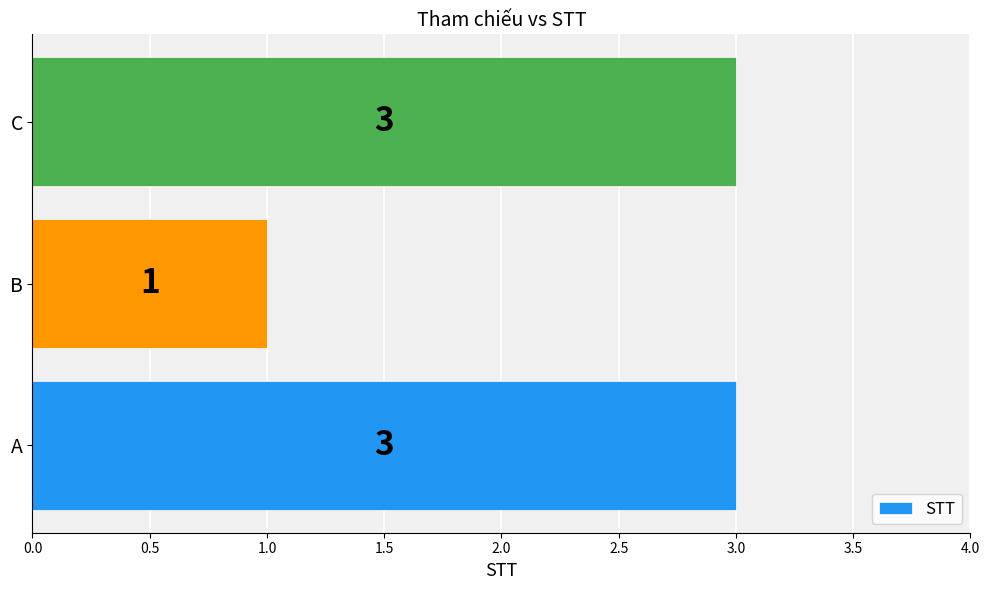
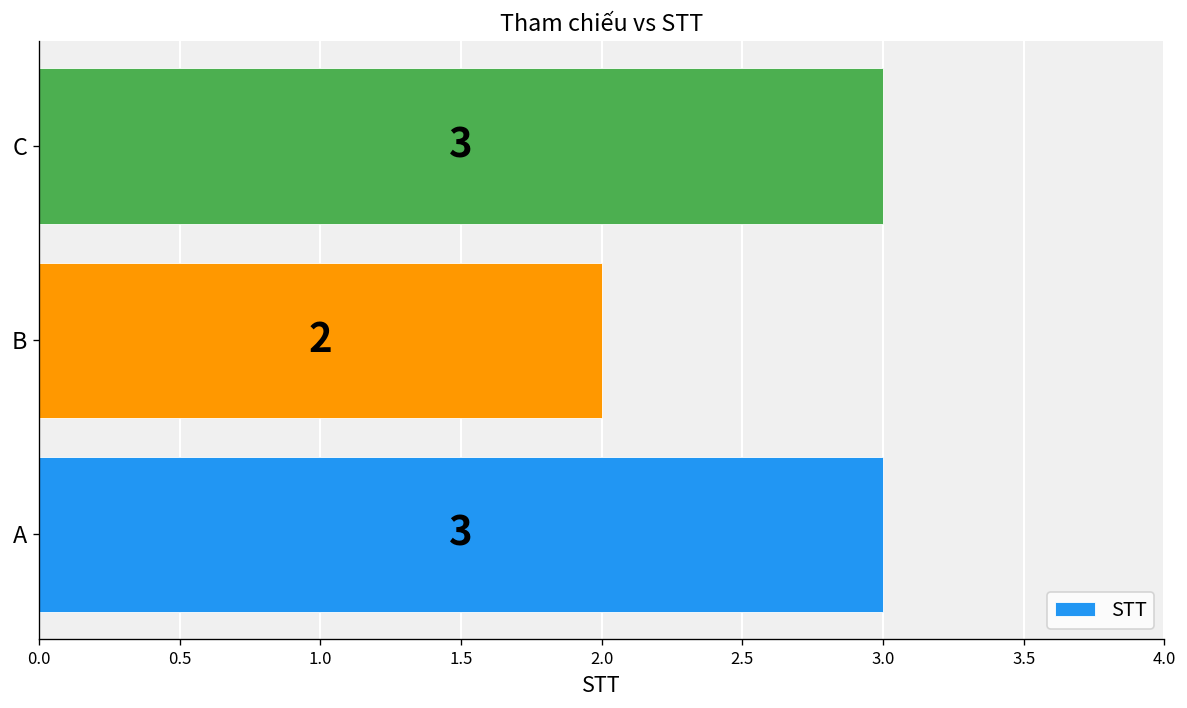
B: 1 -> 2
